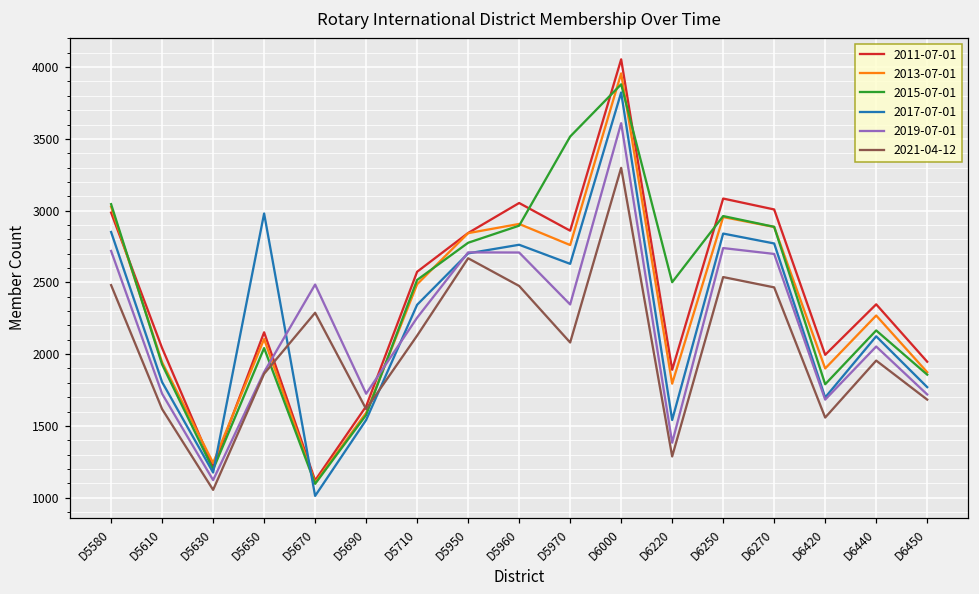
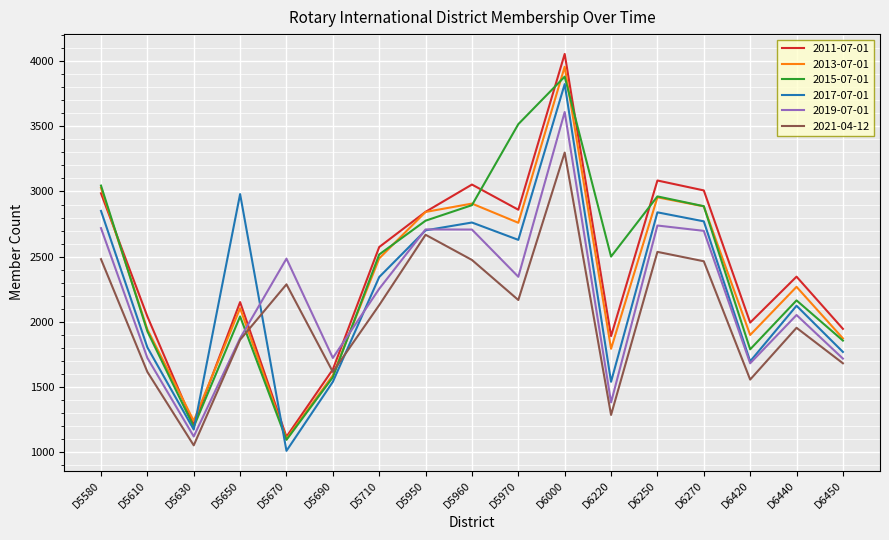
2021-04-12, D5970: 2080 -> 2170
